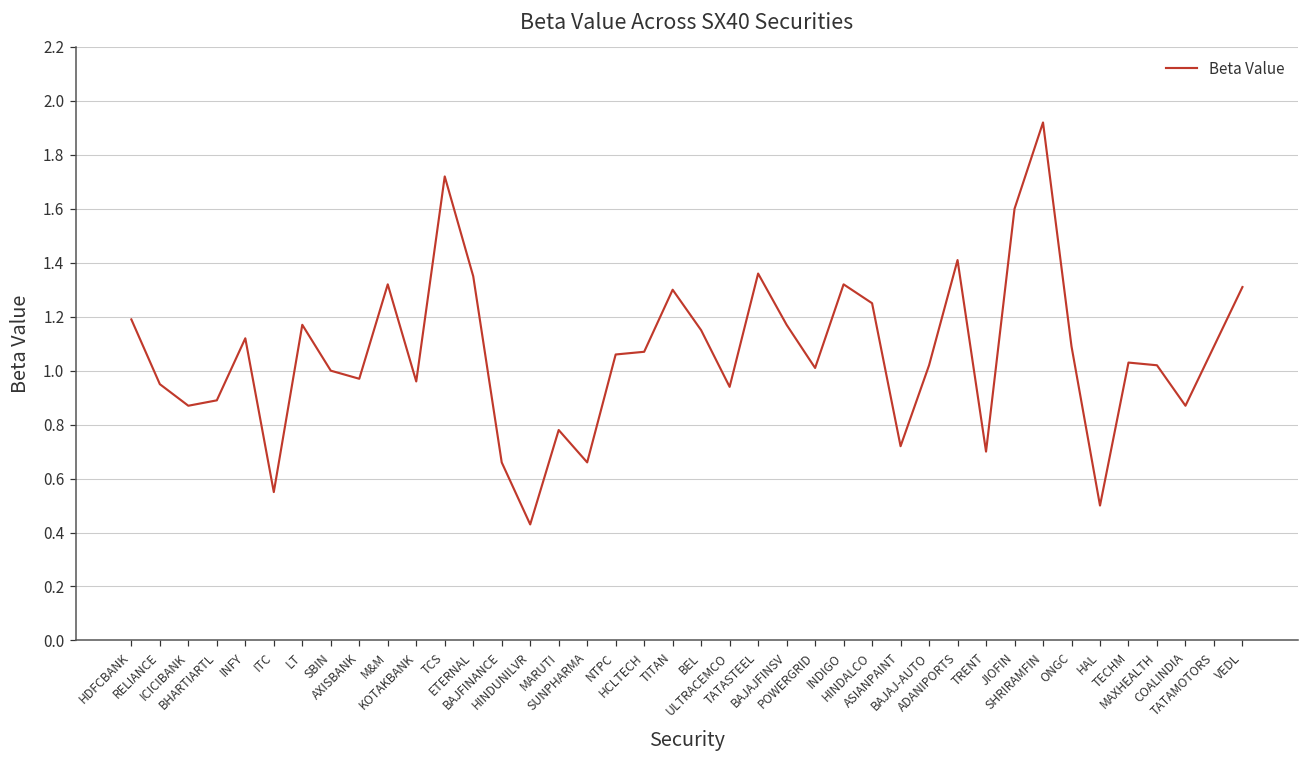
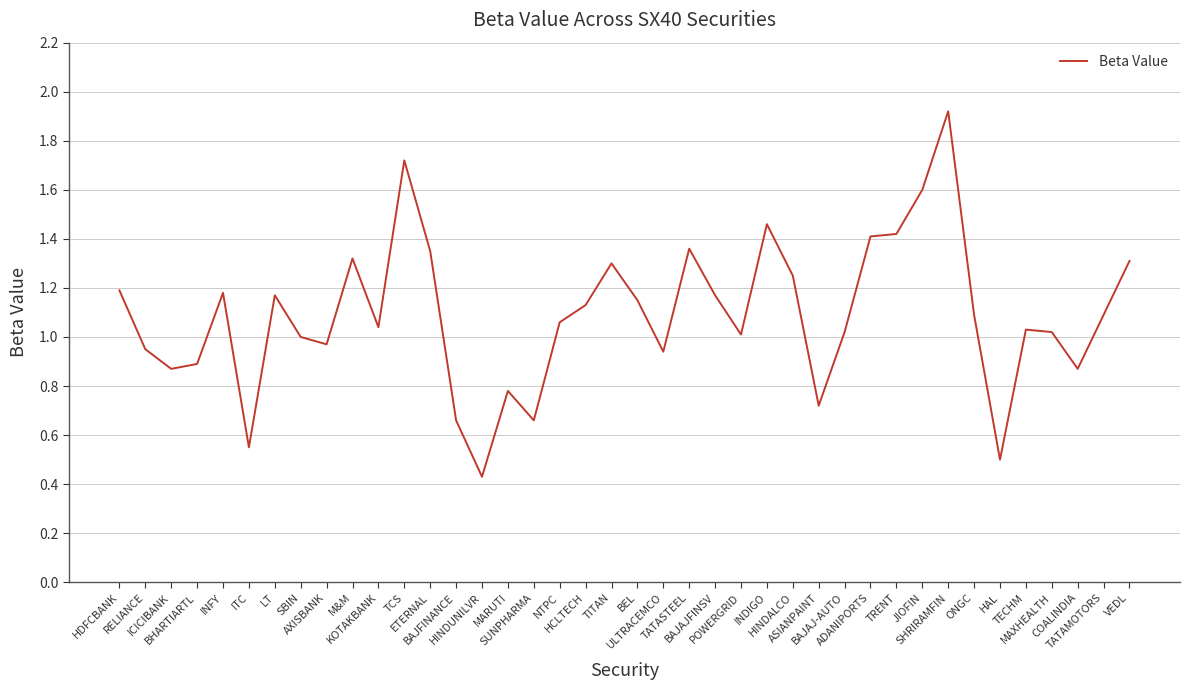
INFY: 1.12 -> 1.18
KOTAKBANK: 0.96 -> 1.04
HCLTECH: 1.07 -> 1.13
INDIGO: 1.32 -> 1.46
TRENT: 0.70 -> 1.42
